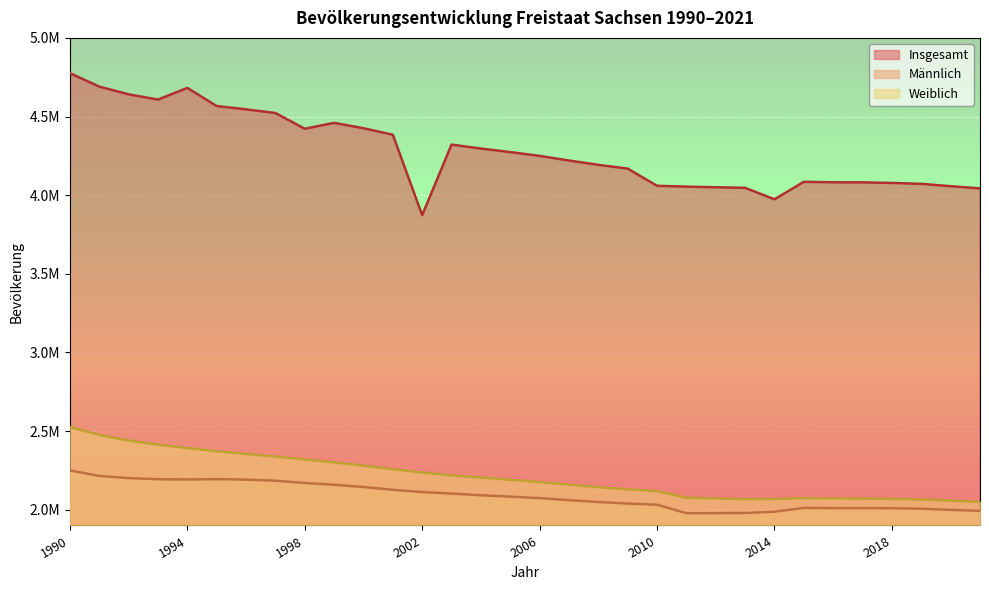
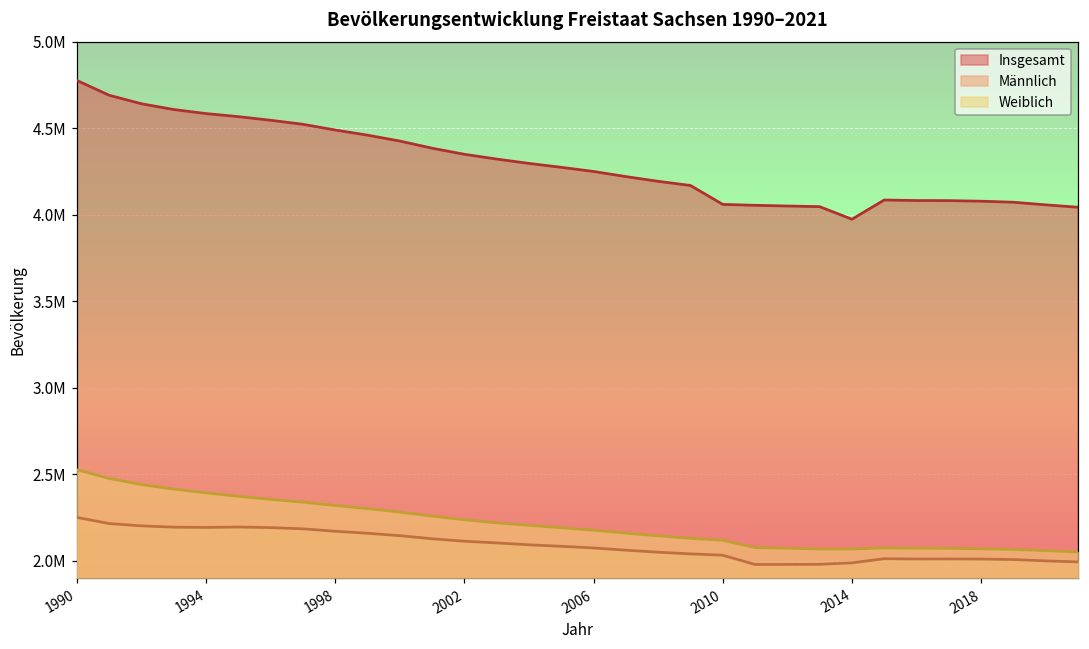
Insgesamt, 1994: 4680000 -> 4580000
Insgesamt, 1998: 4420000 -> 4490000
Insgesamt, 2002: 3870000 -> 4350000
